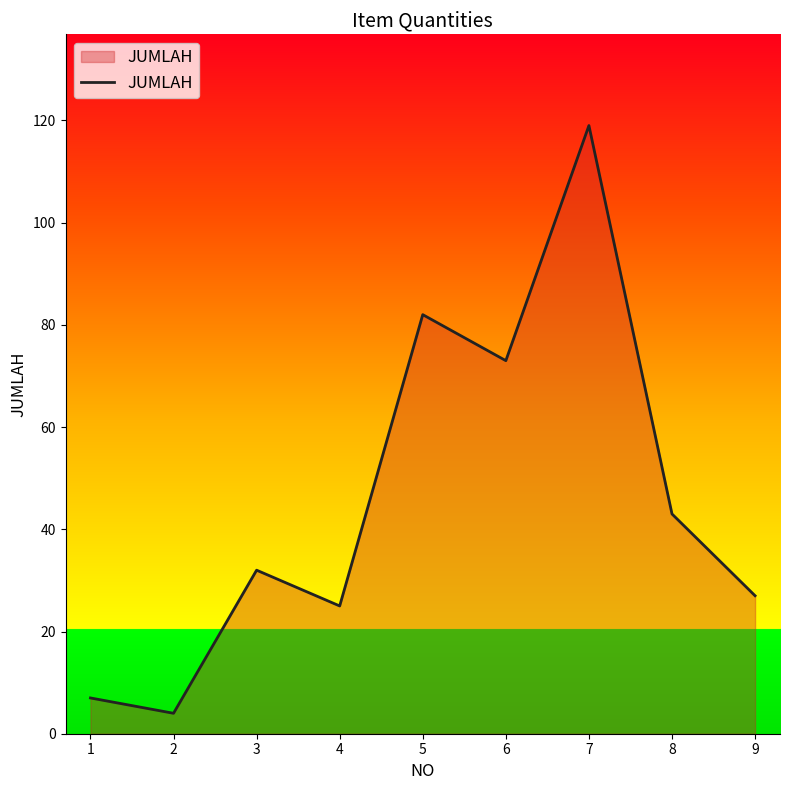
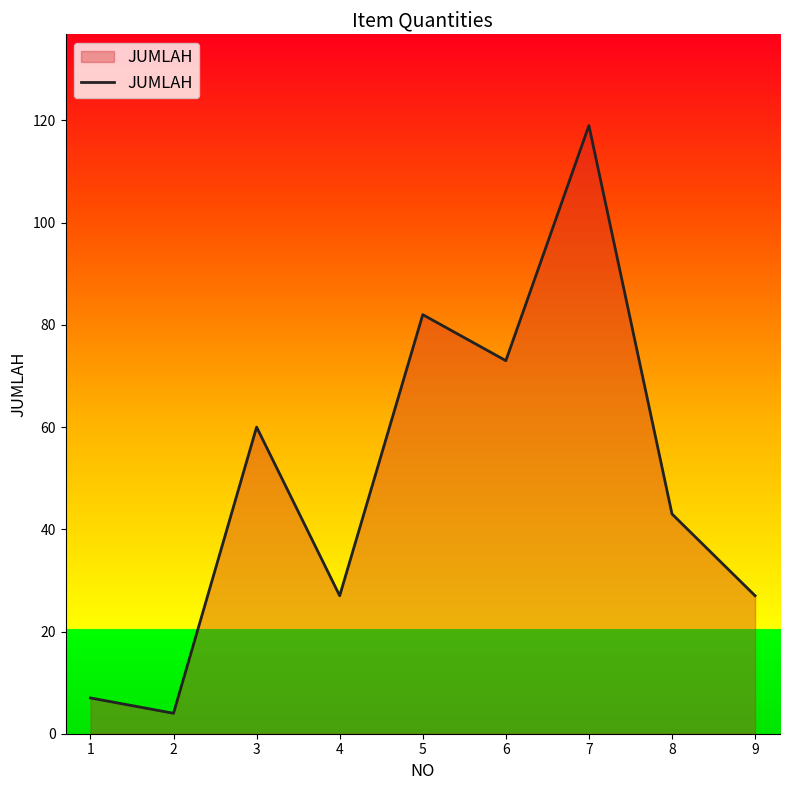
3: 32 -> 60
4: 25 -> 27
